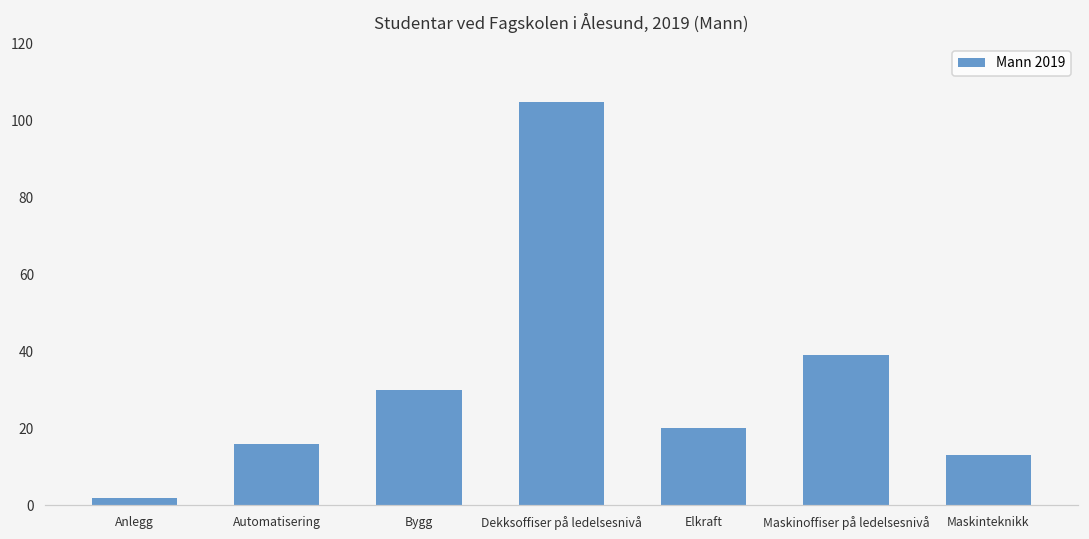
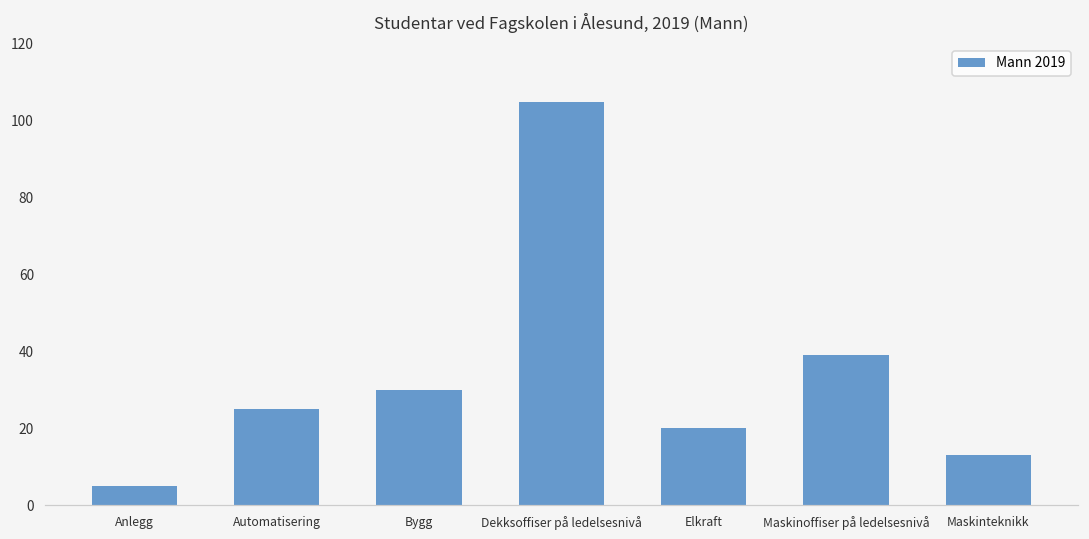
Anlegg: 2 -> 5
Automatisering: 16 -> 25
